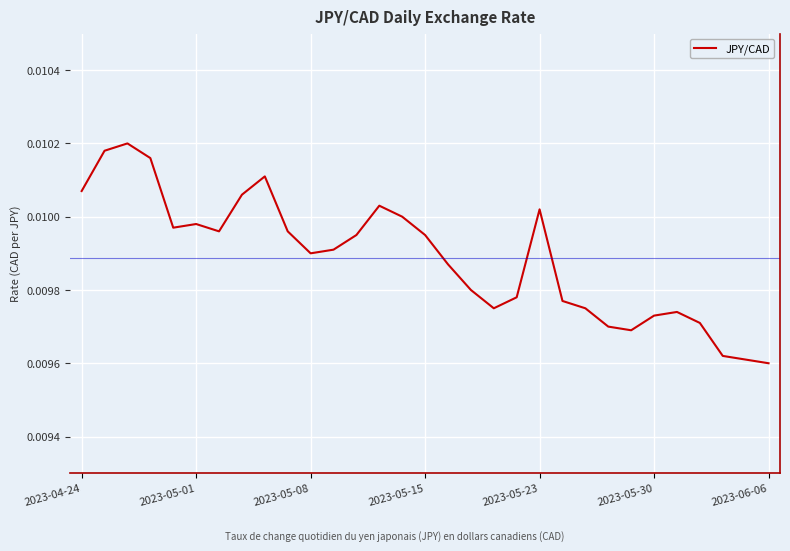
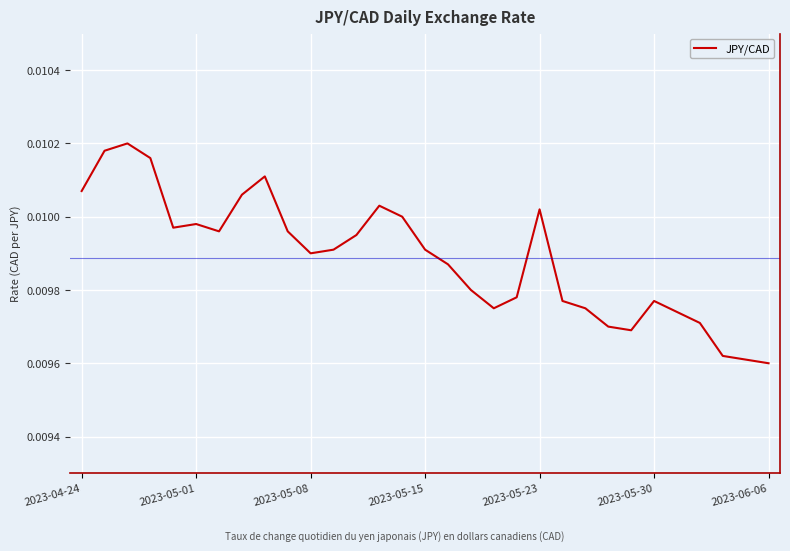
2023-05-15: 0.00995 -> 0.00991
2023-05-30: 0.00973 -> 0.00977
